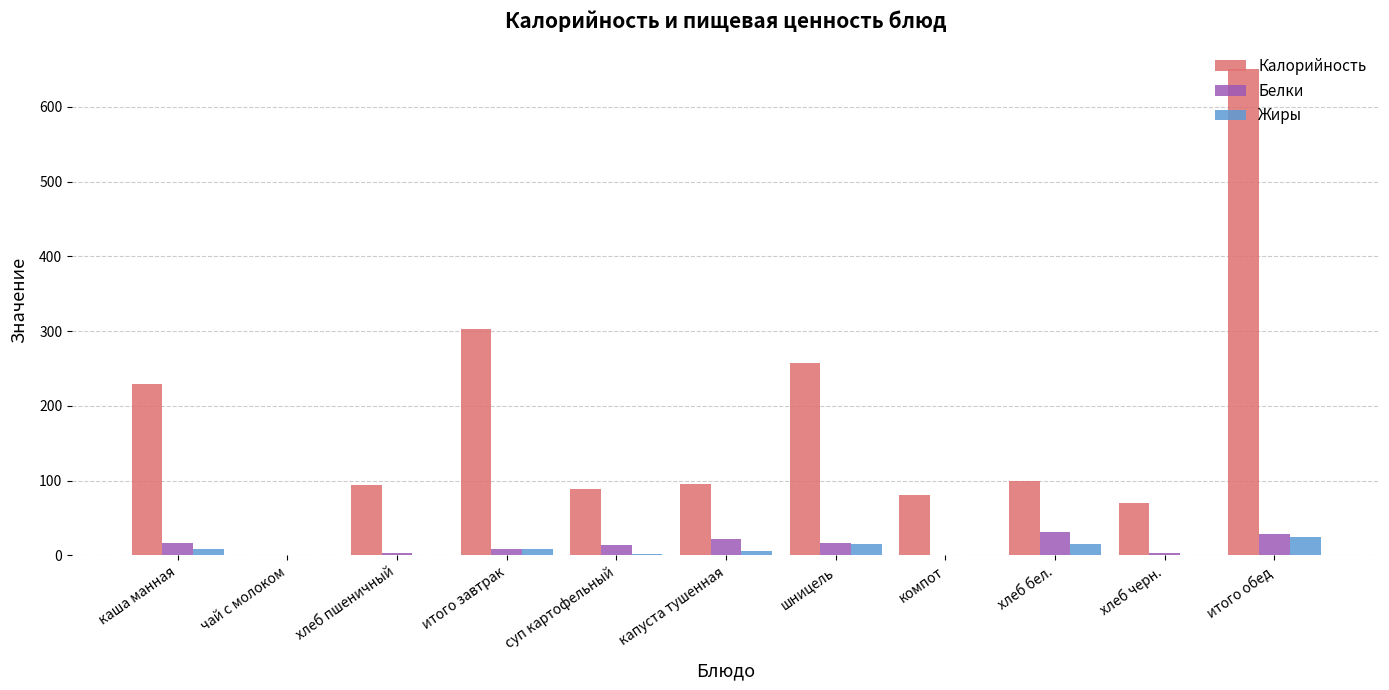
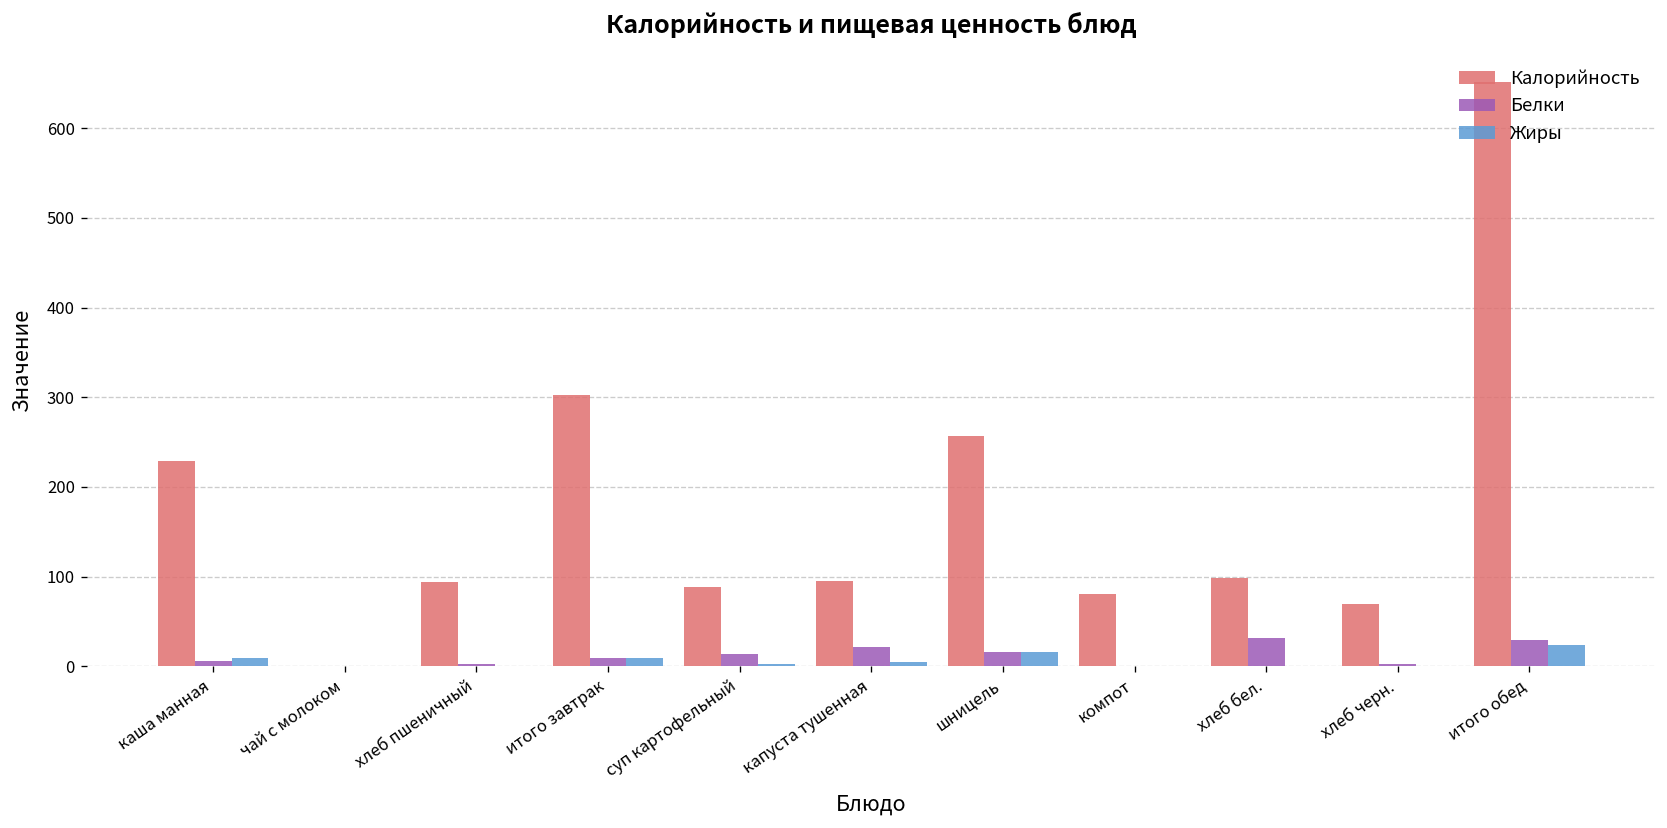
Белки, каша манная: 20 -> 10
Жиры, хлеб бел.: 20 -> 0
